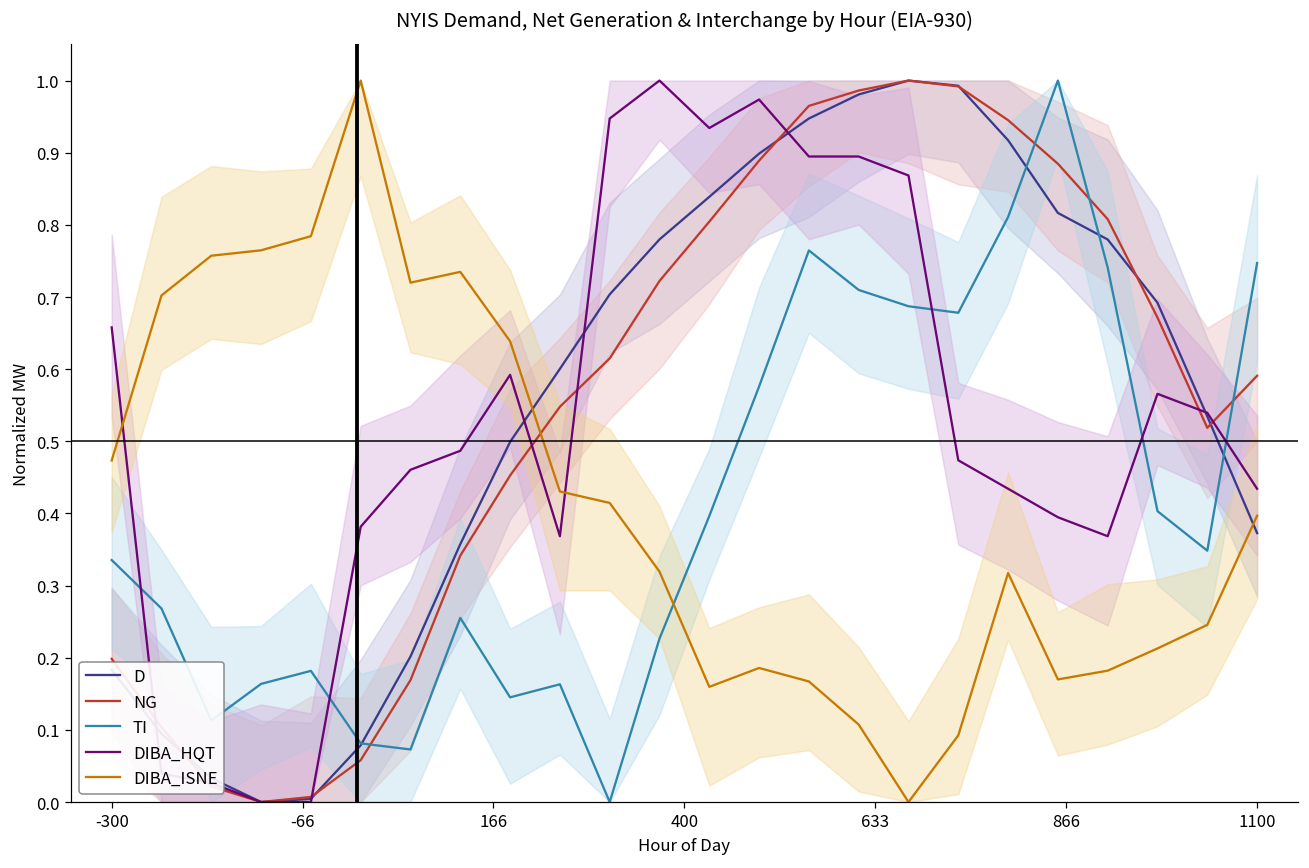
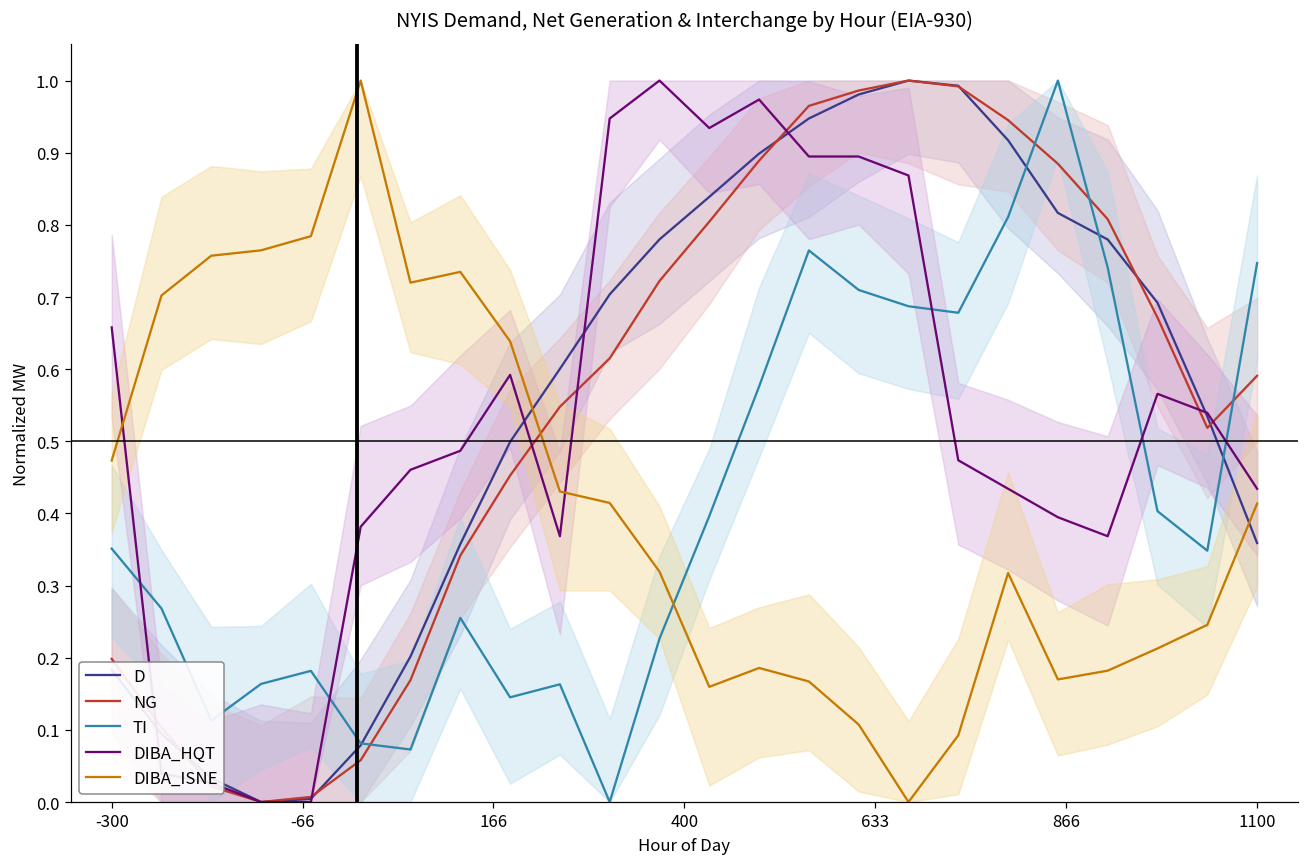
TI, -300: 0.34 -> 0.35
D, 1100: 0.37 -> 0.36
DIBA_ISNE, 1100: 0.40 -> 0.41
